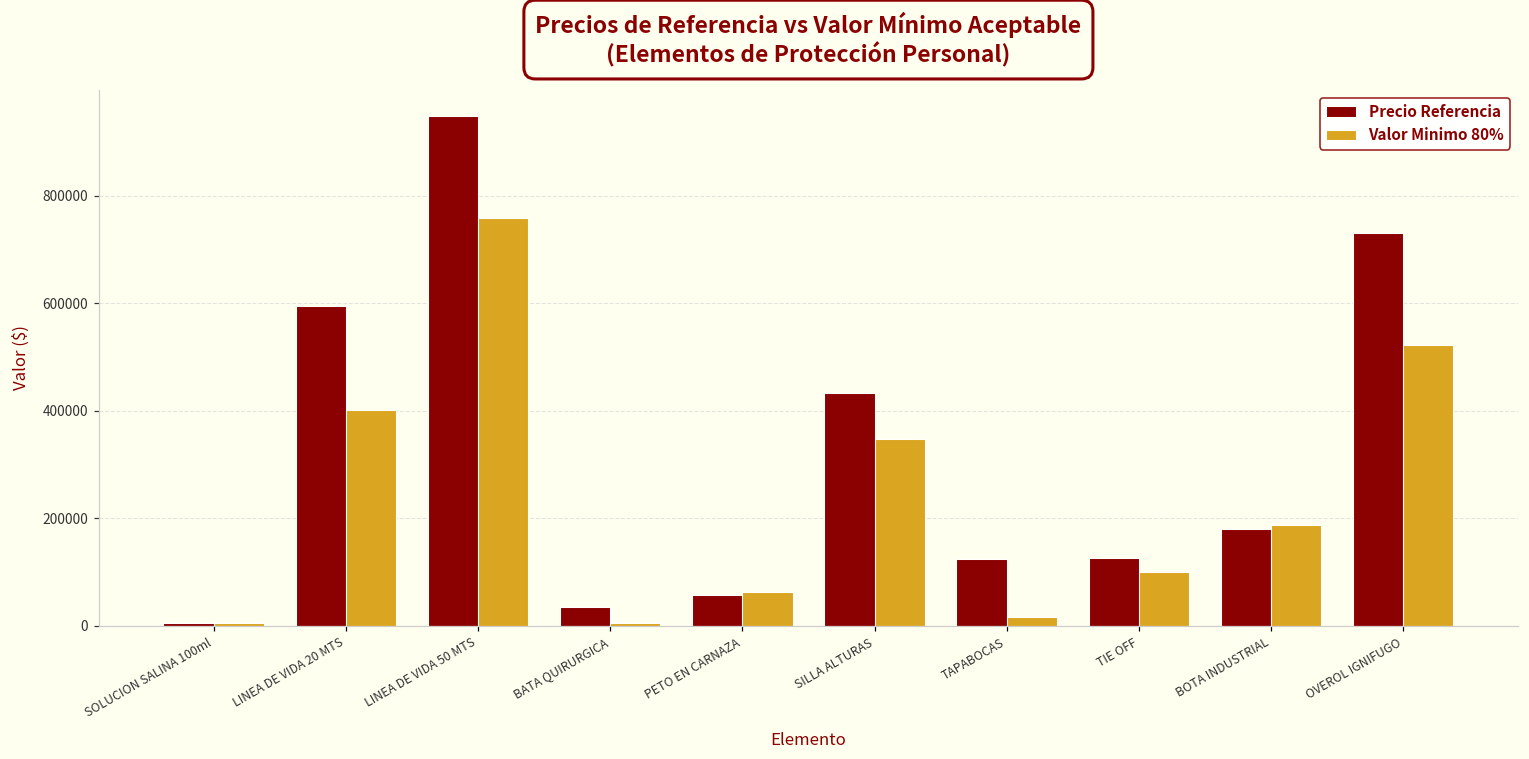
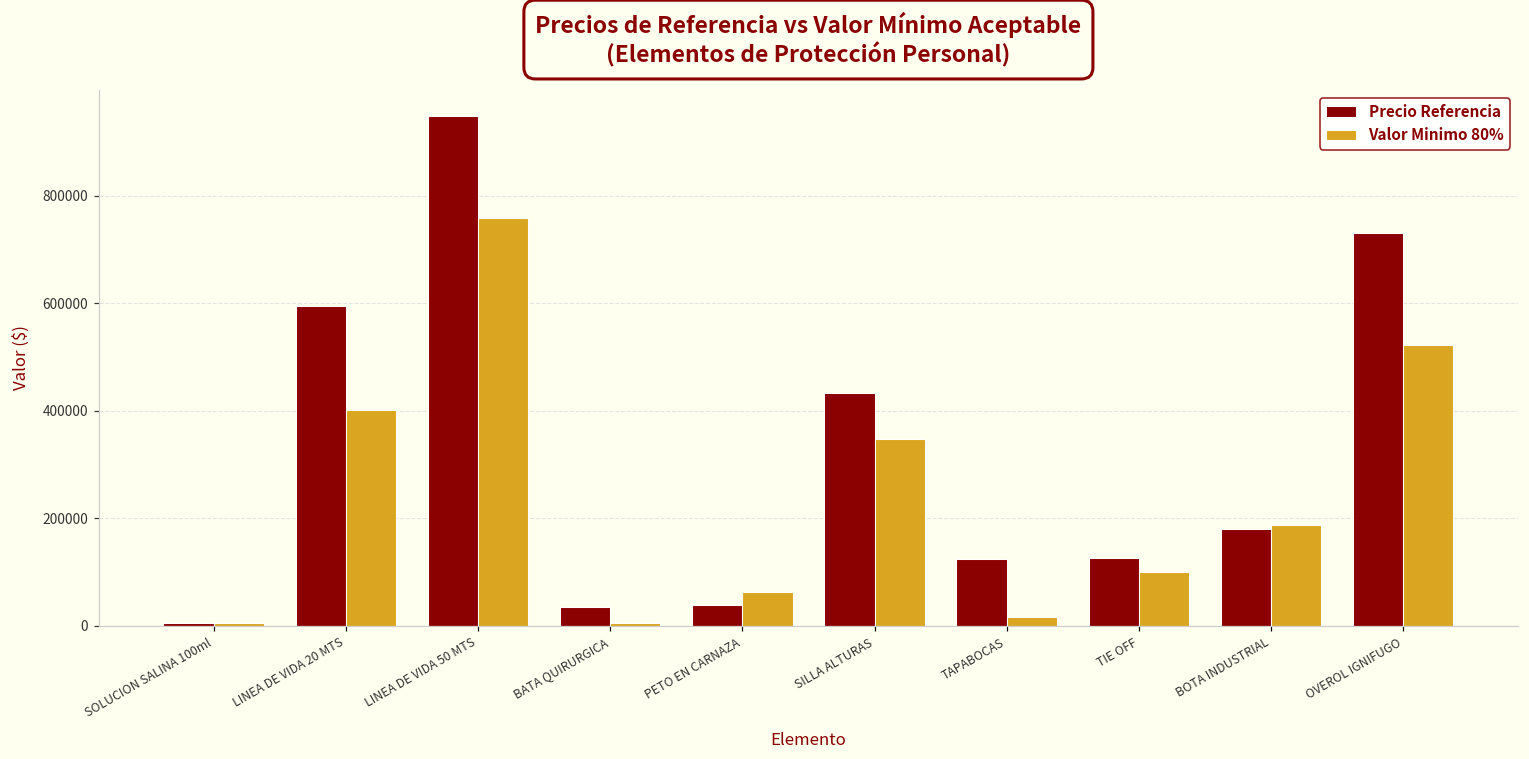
Precio Referencia, PETO EN CARNAZA: 60000 -> 40000
